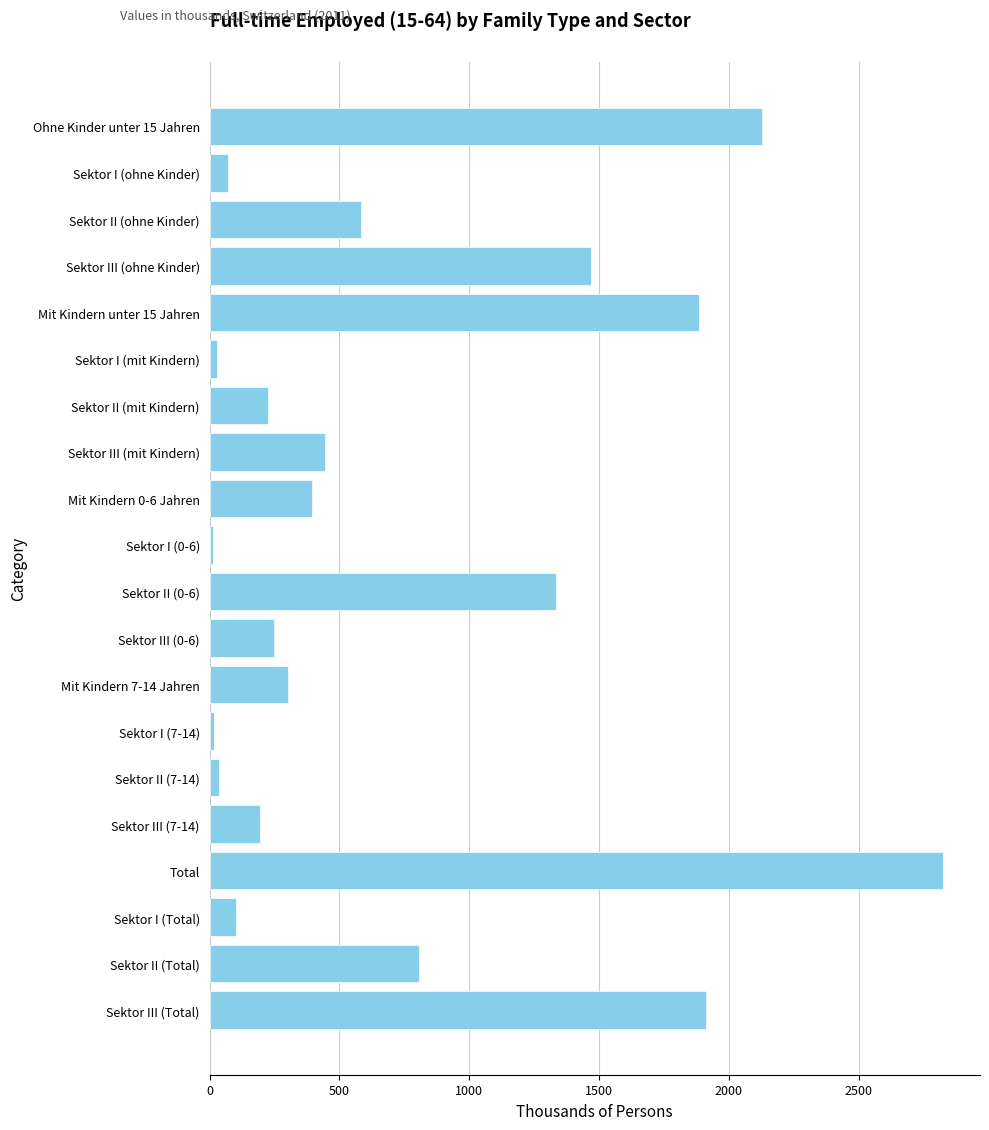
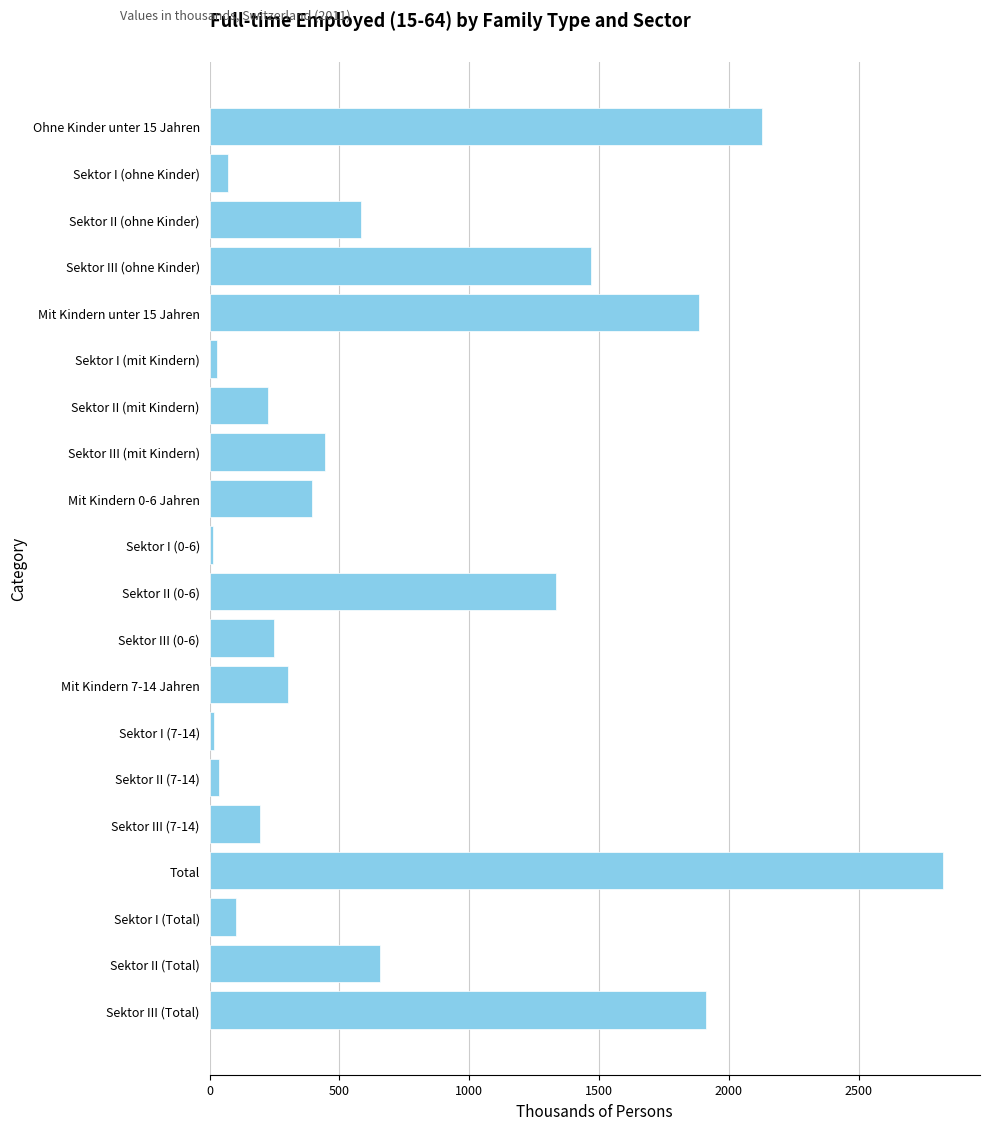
Sektor II (Total): 810 -> 660
